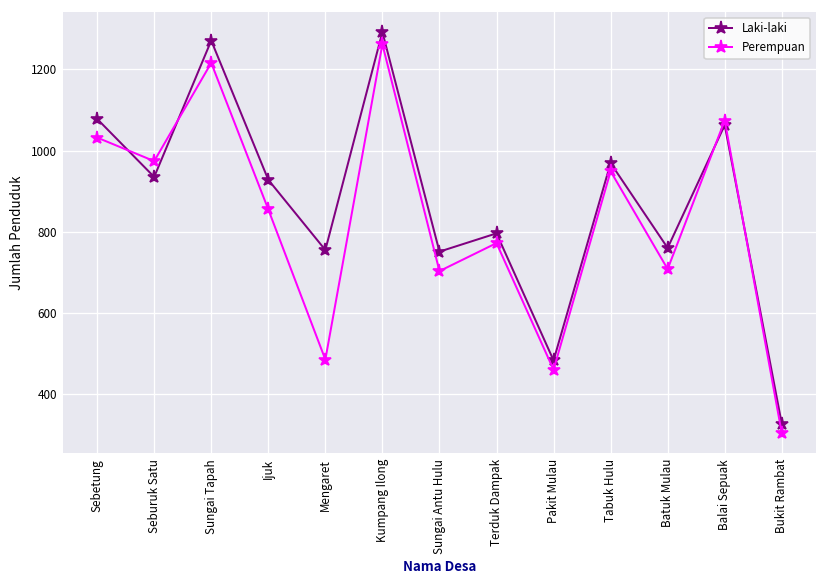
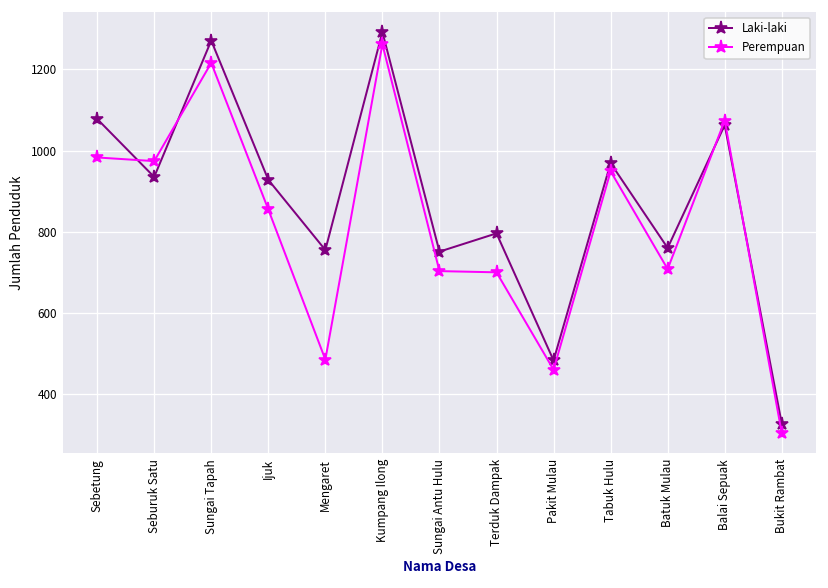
Perempuan, Sebetung: 1030 -> 980
Perempuan, Terduk Dampak: 770 -> 700
